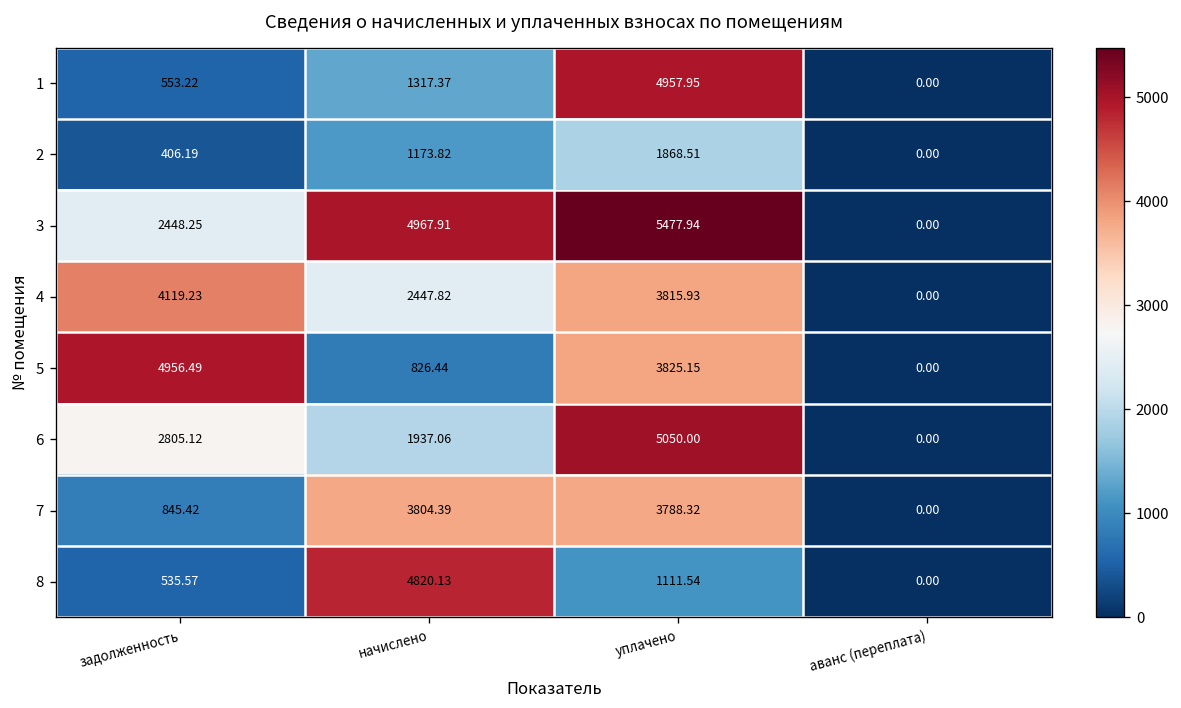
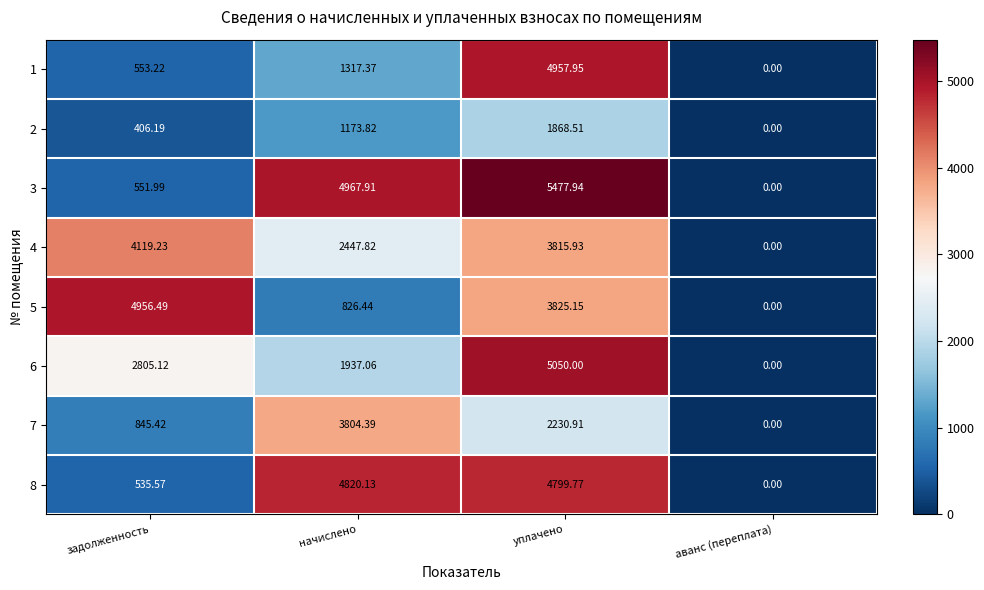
3, задолженность: 2448.25 -> 551.99
7, уплачено: 3788.32 -> 2230.91
8, уплачено: 1111.54 -> 4799.77
